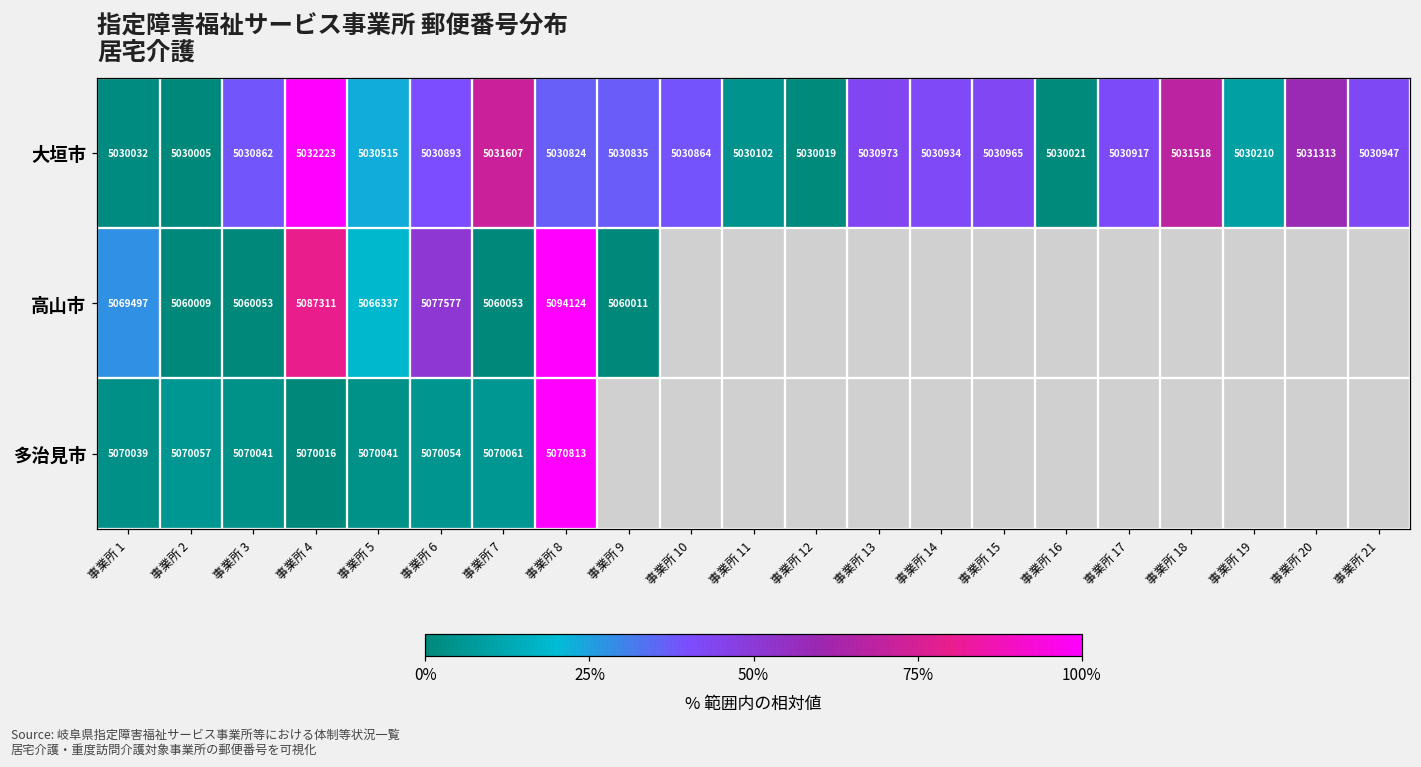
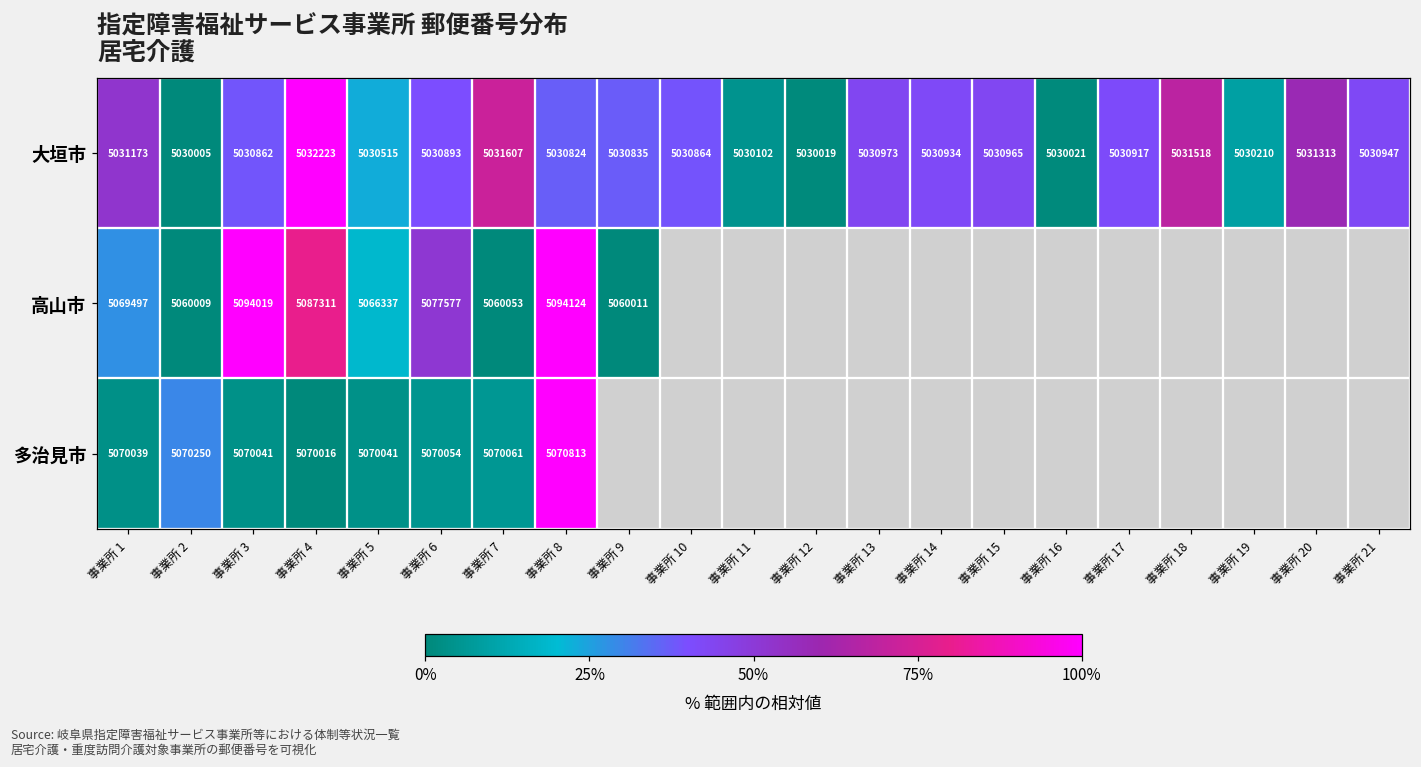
大垣市, 事業所 1: 5030032 -> 5031173
高山市, 事業所 3: 5060053 -> 5094019
多治見市, 事業所 2: 5070057 -> 5070250
